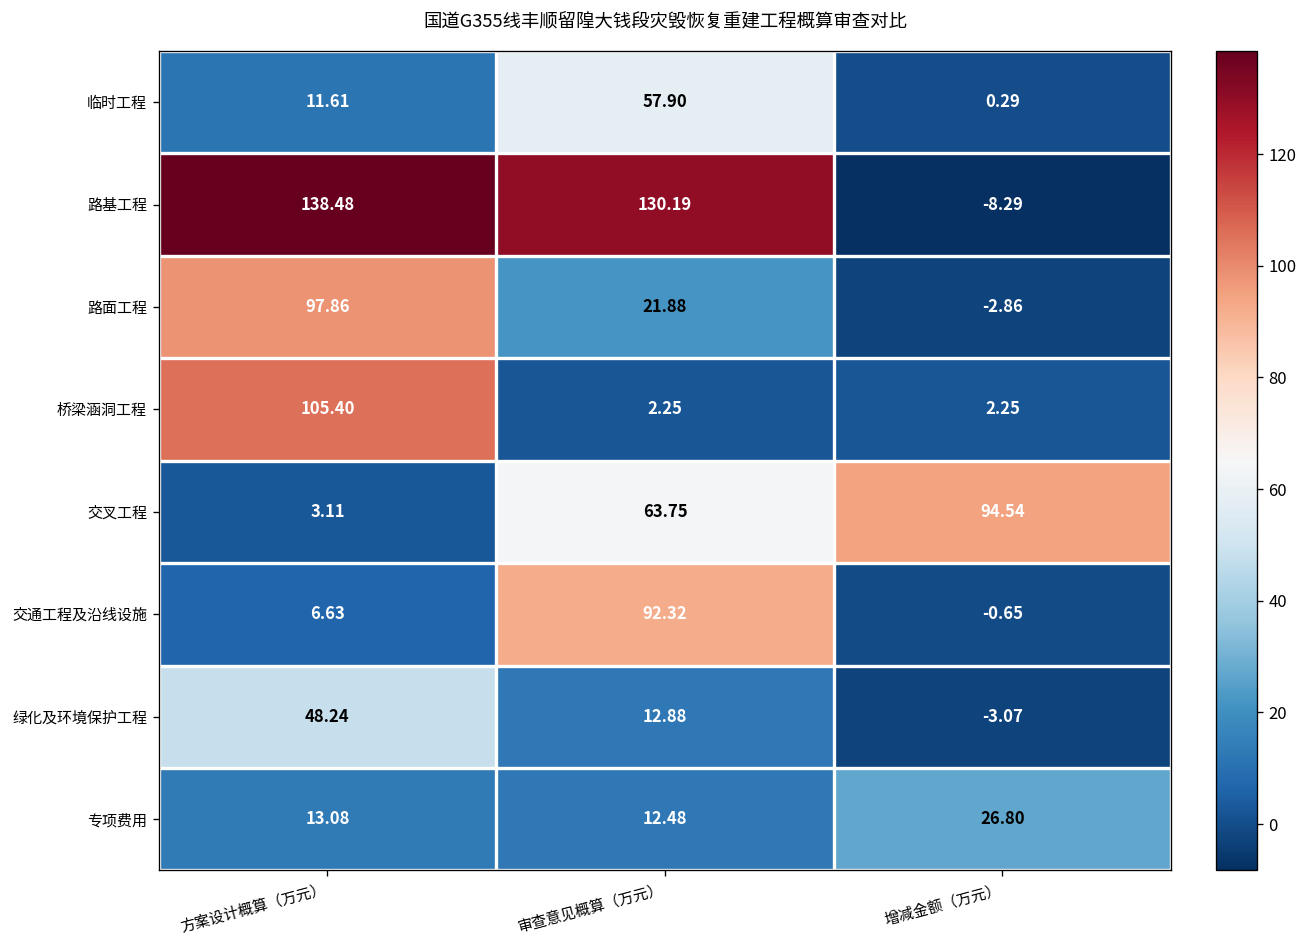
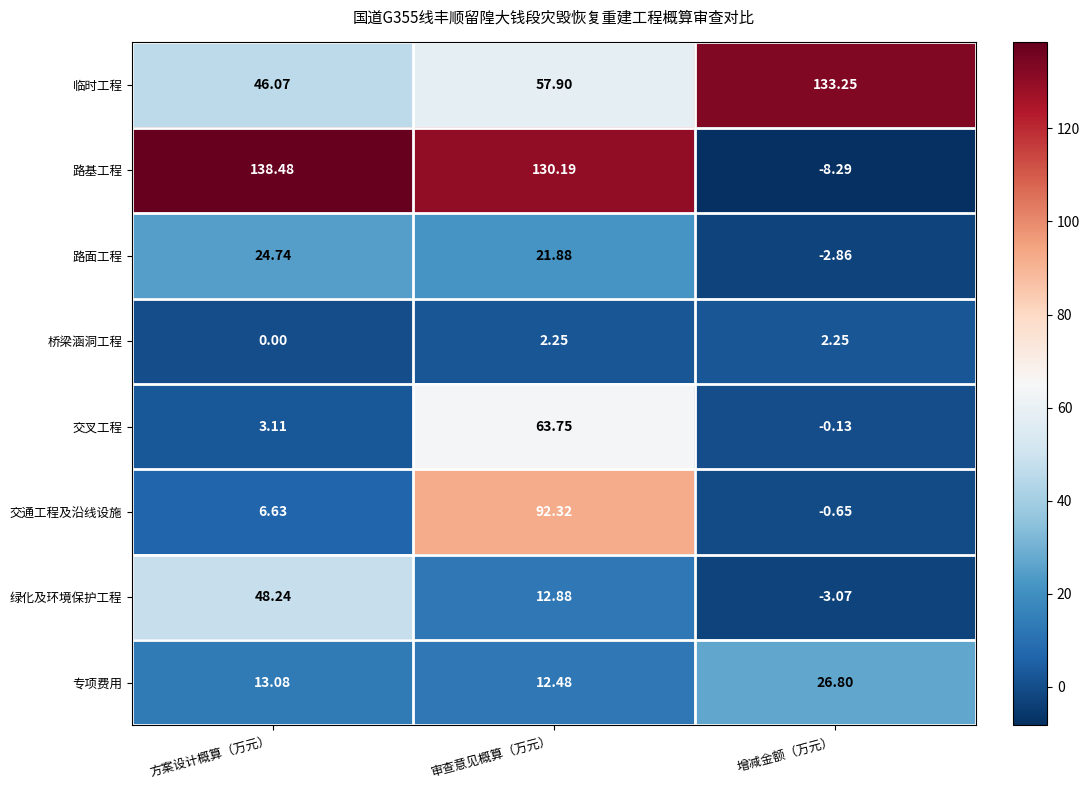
临时工程, 方案设计概算（万元）: 11.61 -> 46.07
临时工程, 增减金额（万元）: 0.29 -> 133.25
路面工程, 方案设计概算（万元）: 97.86 -> 24.74
桥梁涵洞工程, 方案设计概算（万元）: 105.40 -> 0.00
交叉工程, 增减金额（万元）: 94.54 -> -0.13
